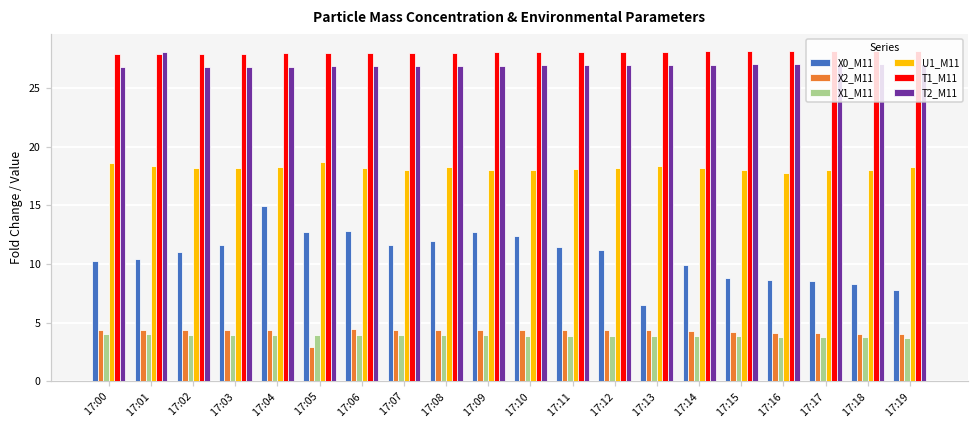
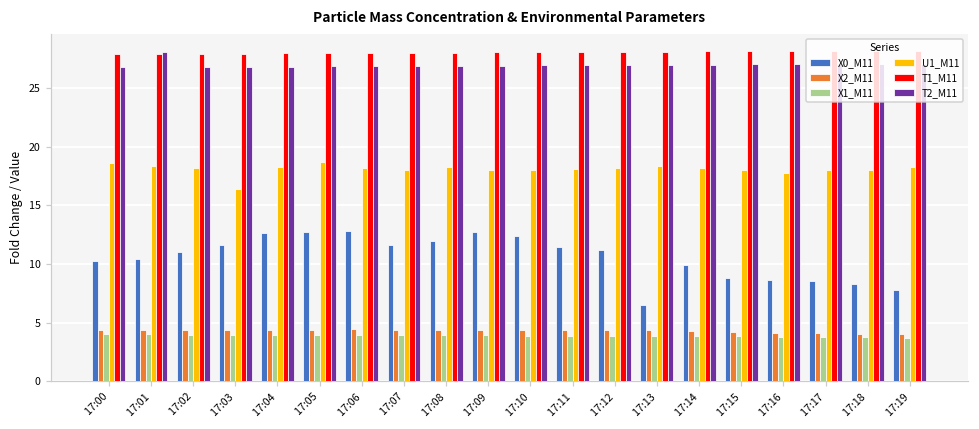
U1_M11, 17:03: 18.2 -> 16.4
X0_M11, 17:04: 14.9 -> 12.7
X2_M11, 17:05: 2.9 -> 4.4
